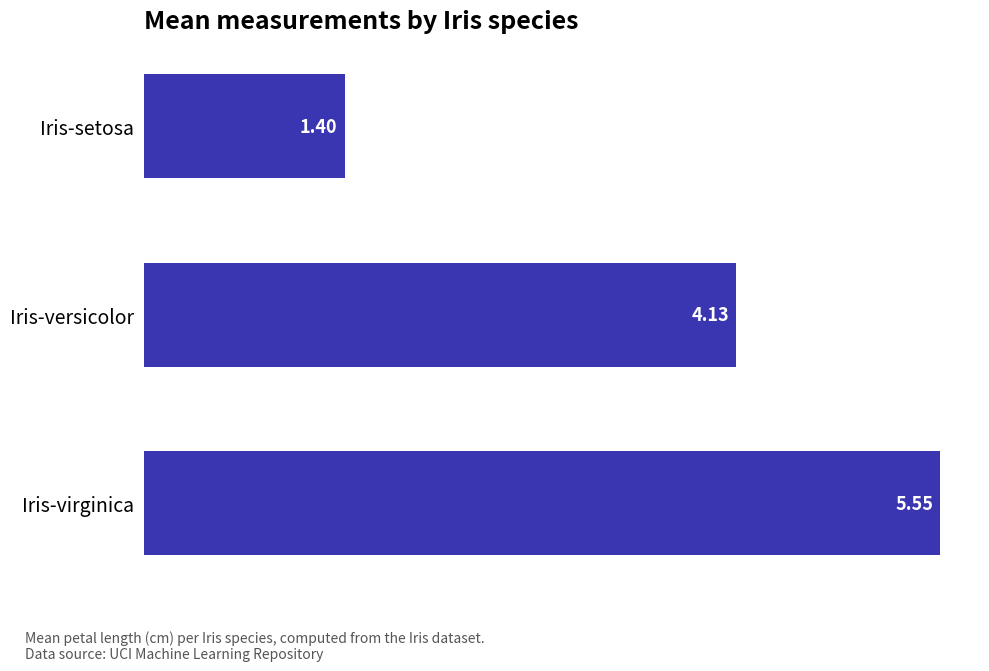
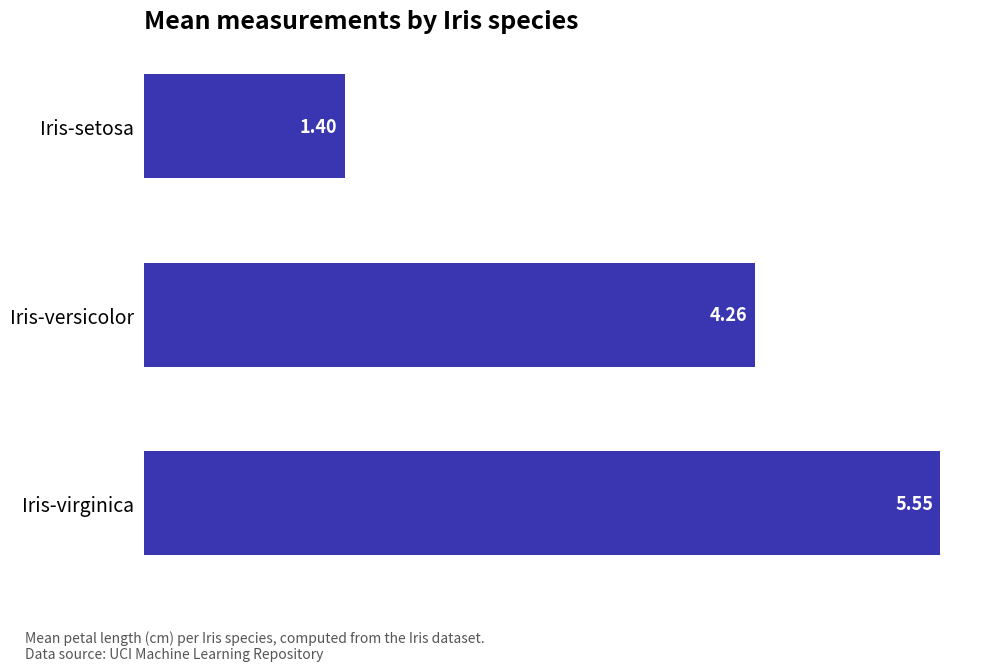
Iris-versicolor: 4.13 -> 4.26
